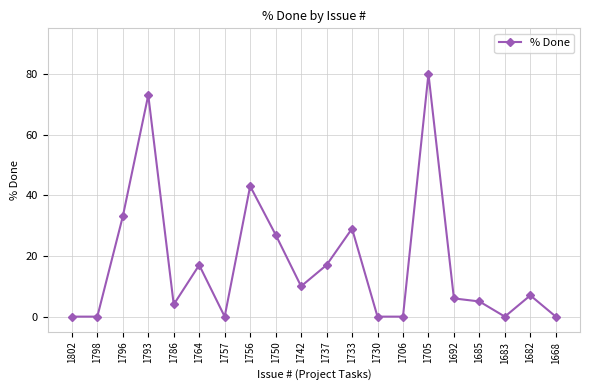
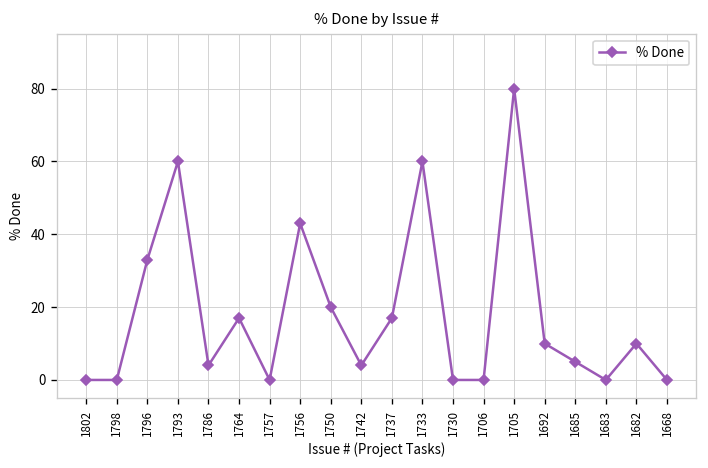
1793: 73 -> 60
1750: 27 -> 20
1742: 10 -> 4
1733: 29 -> 60
1692: 6 -> 10
1682: 7 -> 10
